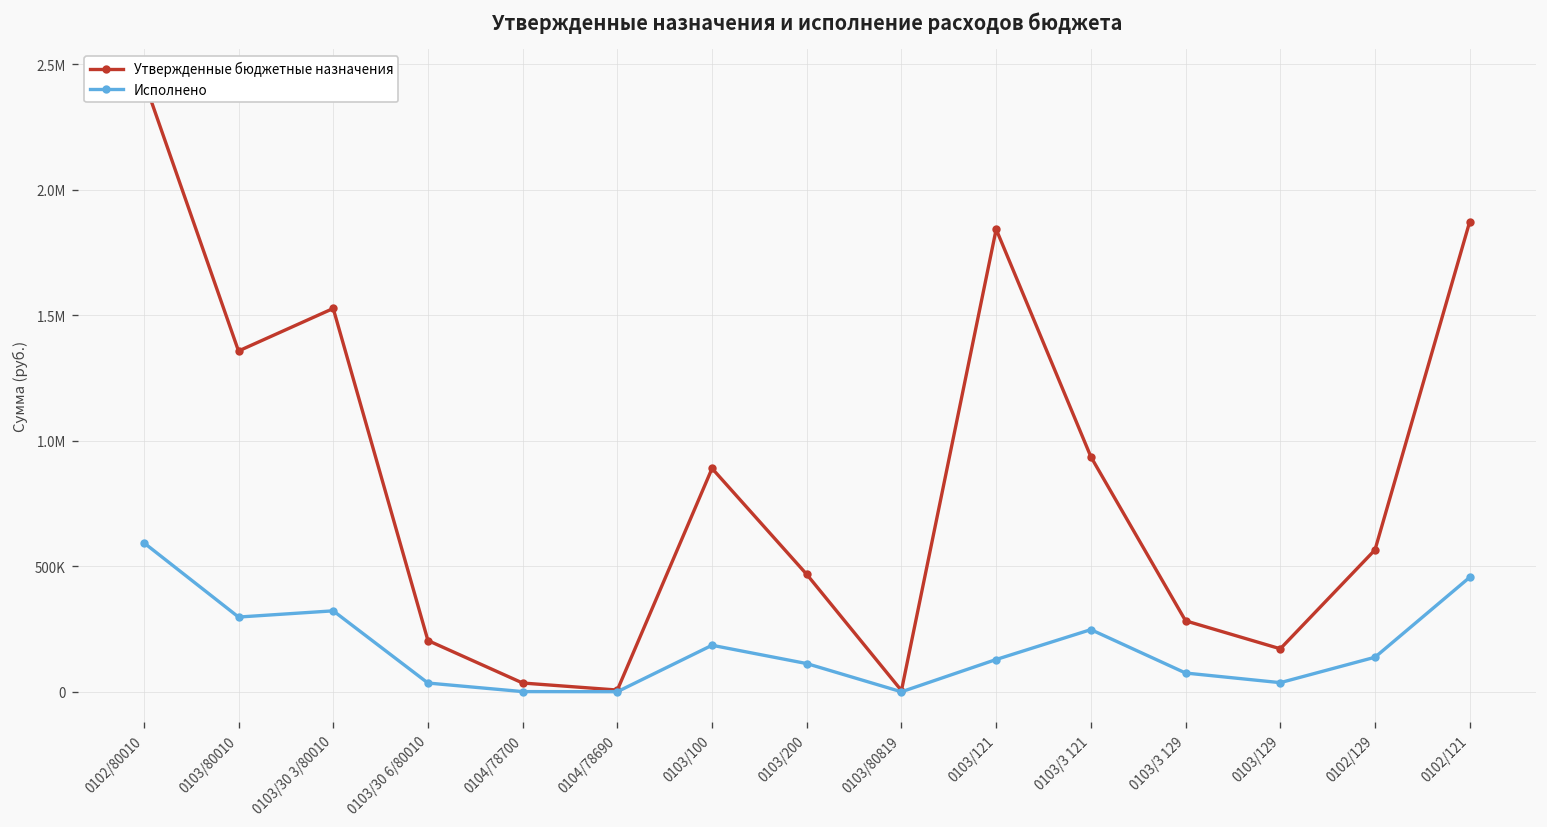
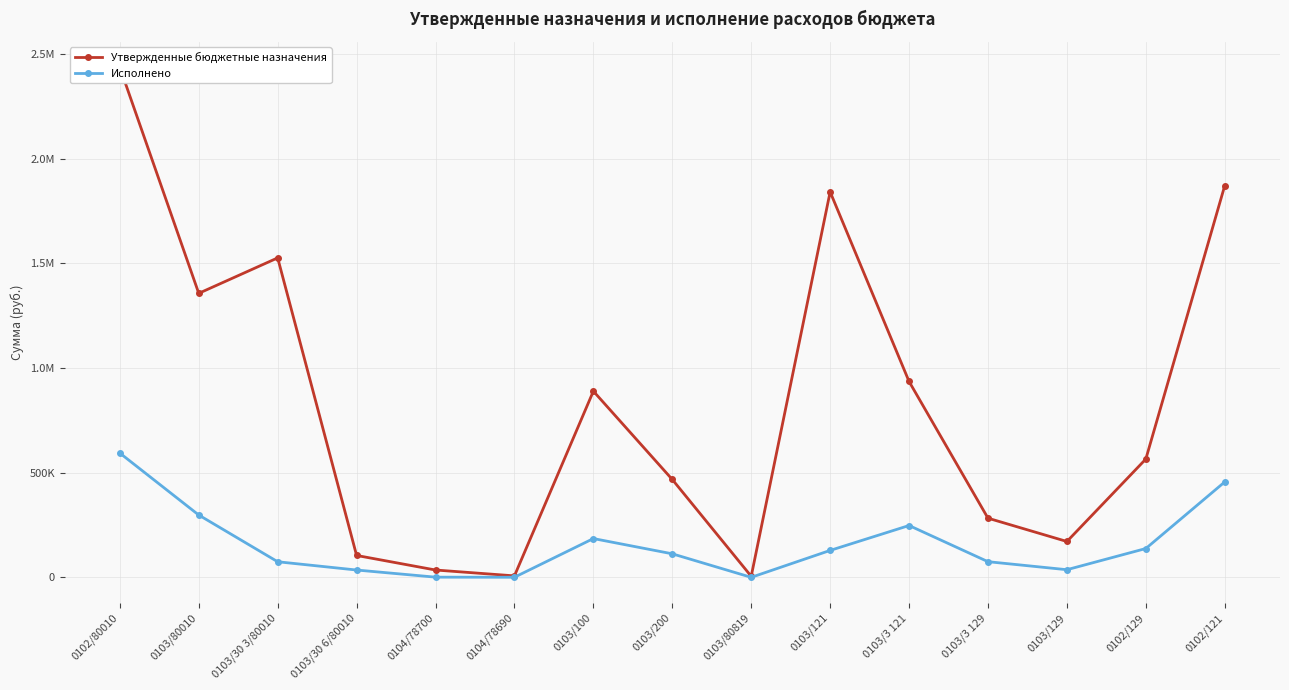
Исполнено, 0103/30 3/80010: 320000 -> 70000
Утвержденные бюджетные назначения, 0103/30 6/80010: 200000 -> 100000
